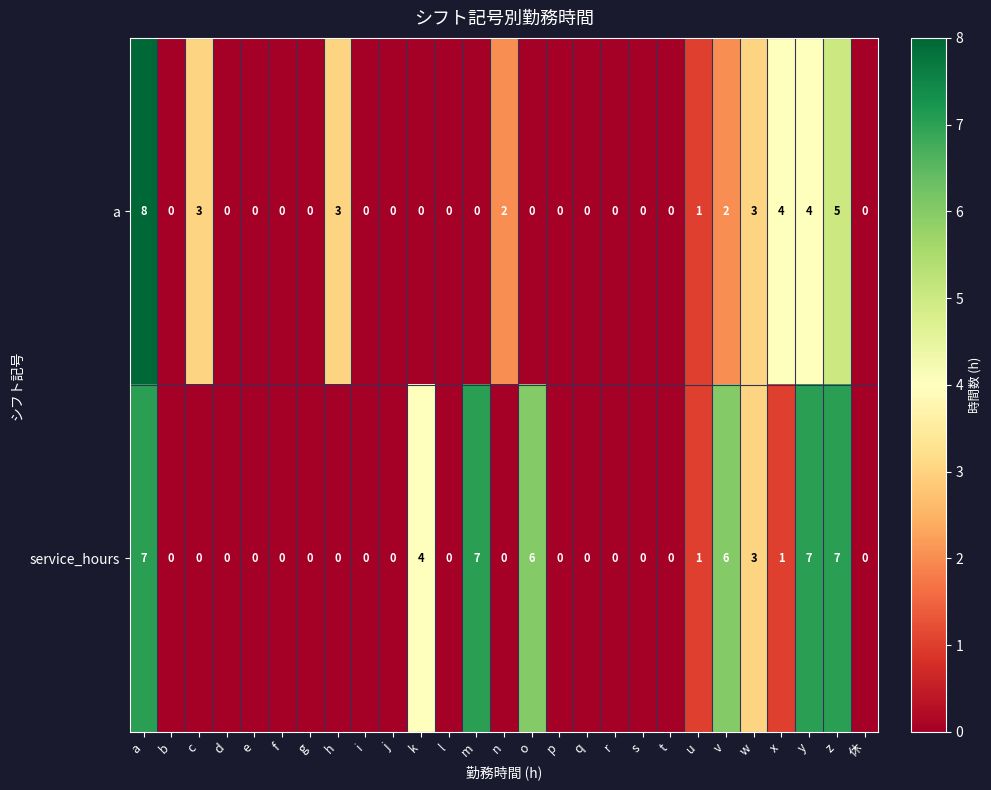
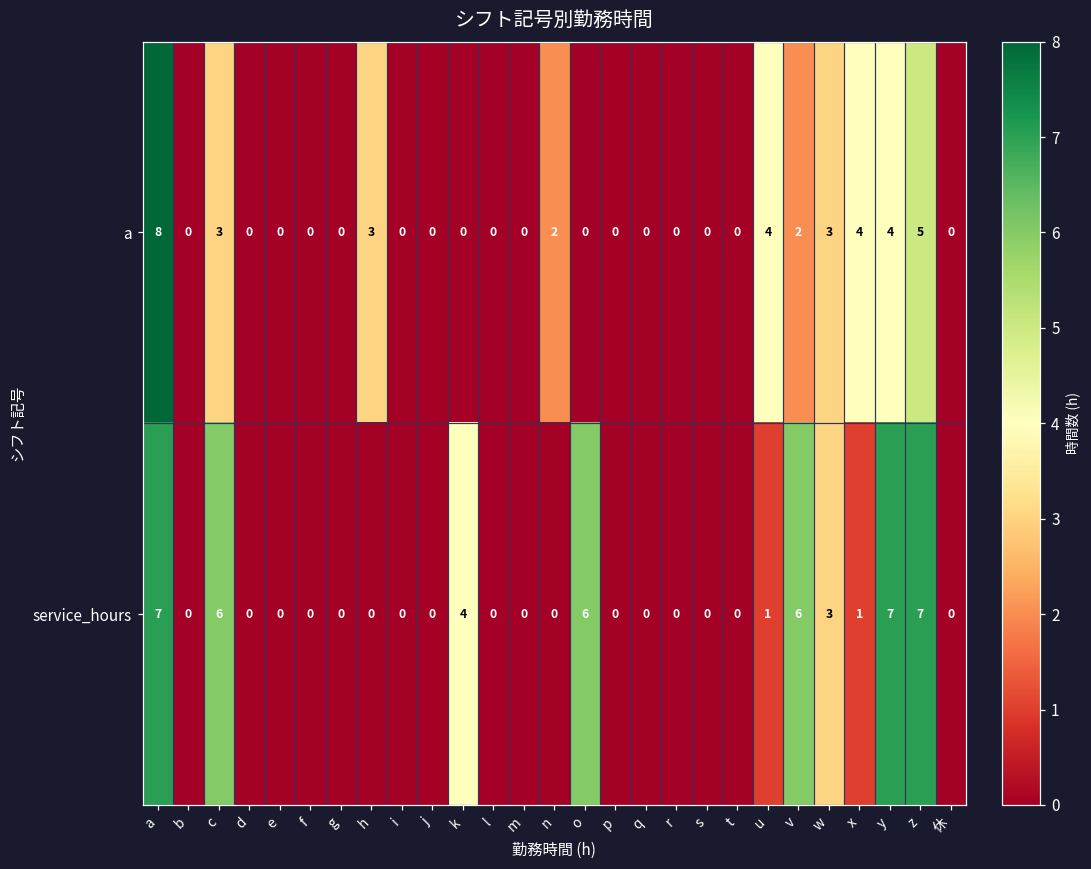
a, u: 1 -> 4
service_hours, c: 0 -> 6
service_hours, m: 7 -> 0
